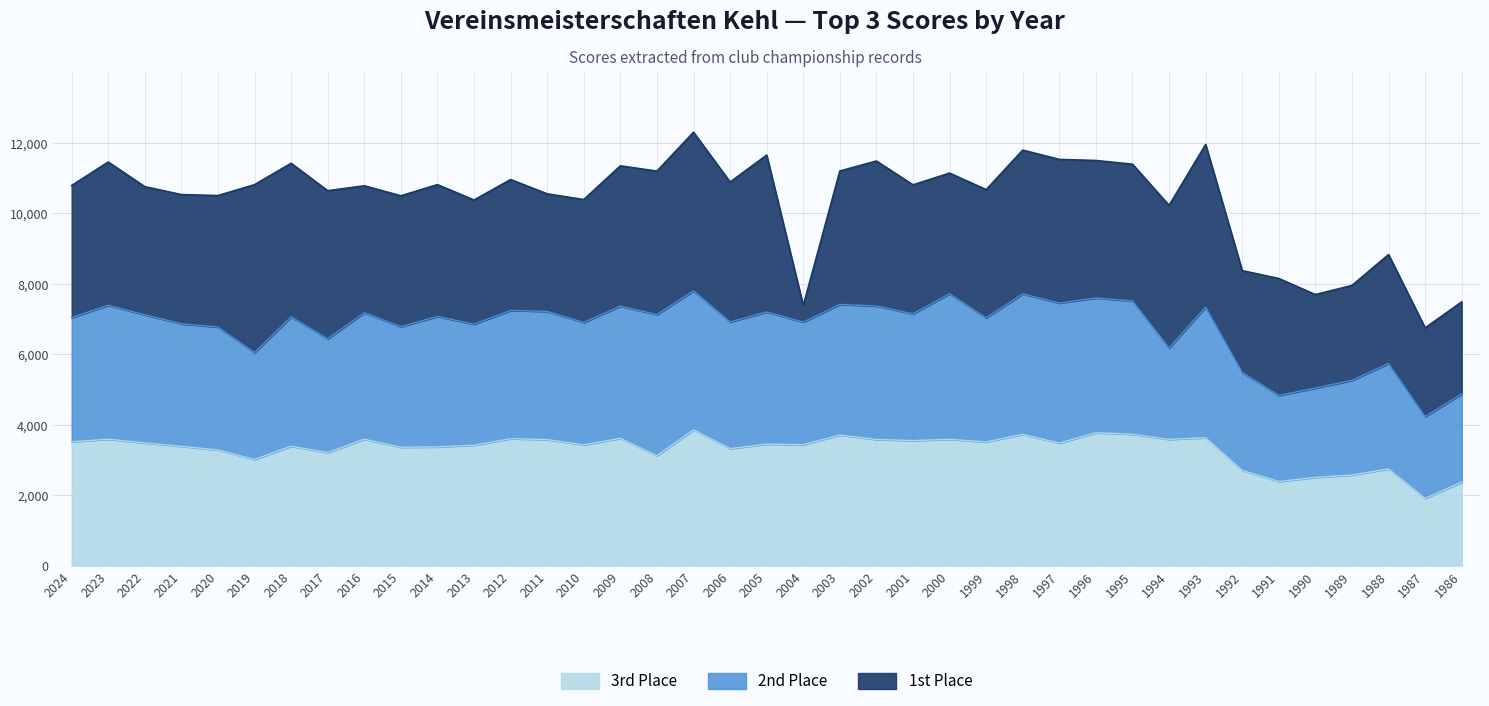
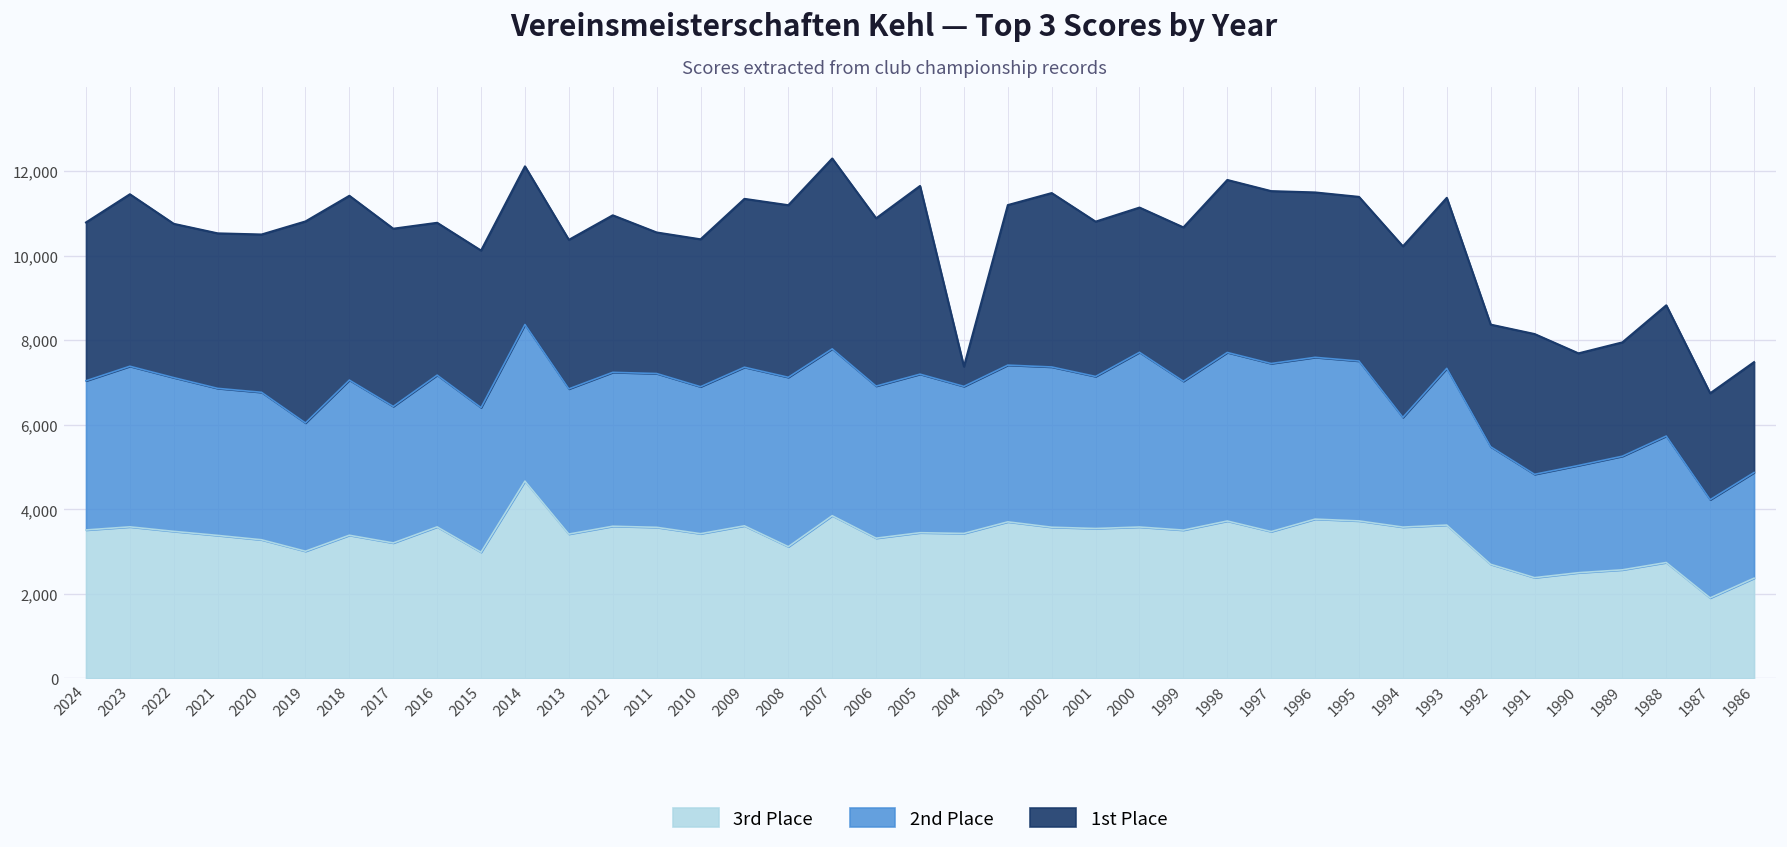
3rd Place, 2015: 3,400 -> 3,000
3rd Place, 2014: 3,400 -> 4,700
1st Place, 1993: 4,600 -> 4,000
